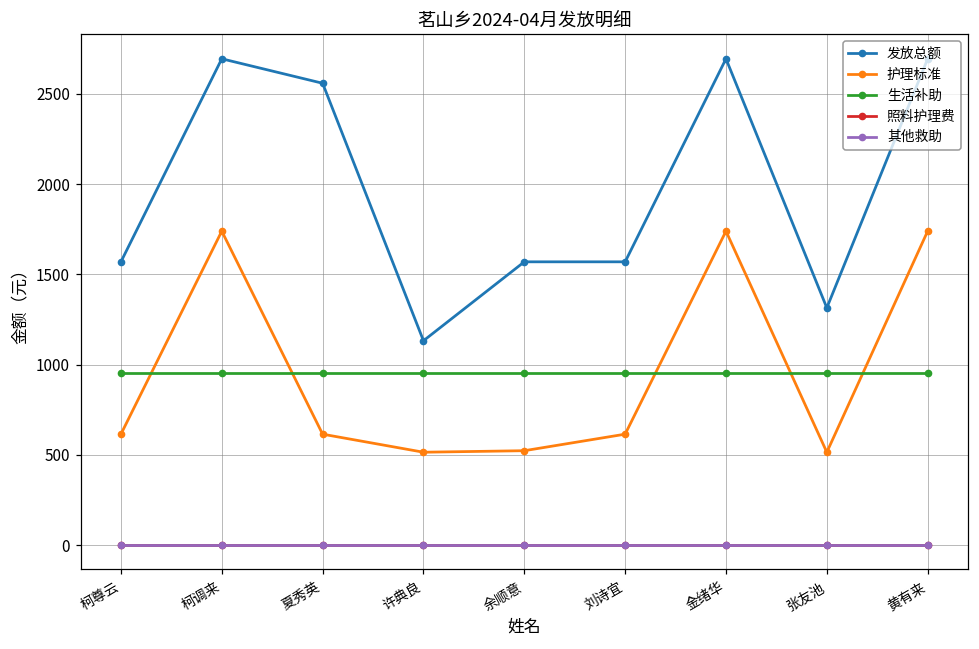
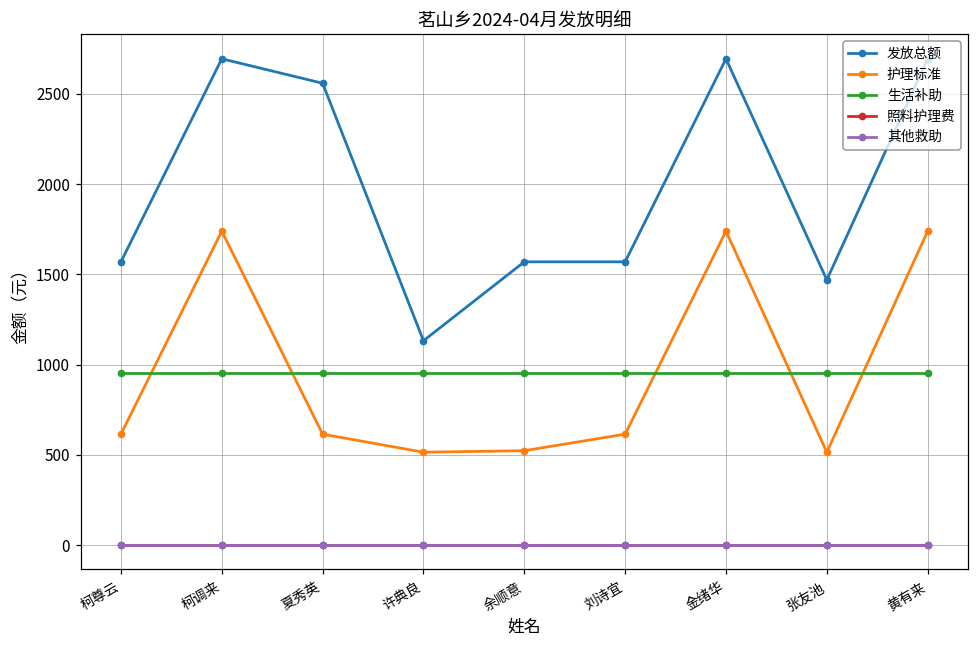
发放总额, 张友池: 1310 -> 1470
